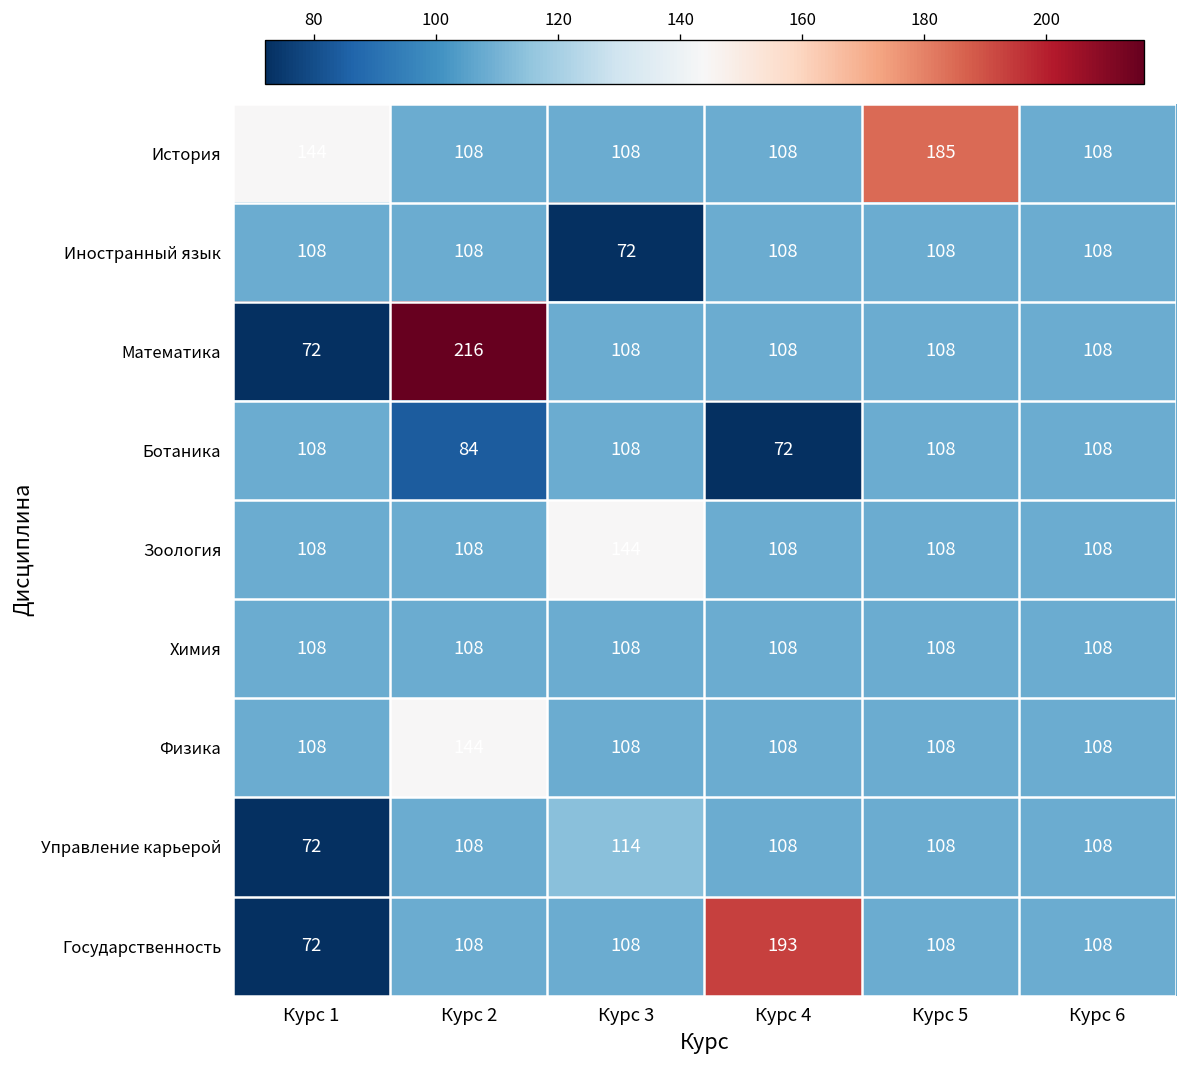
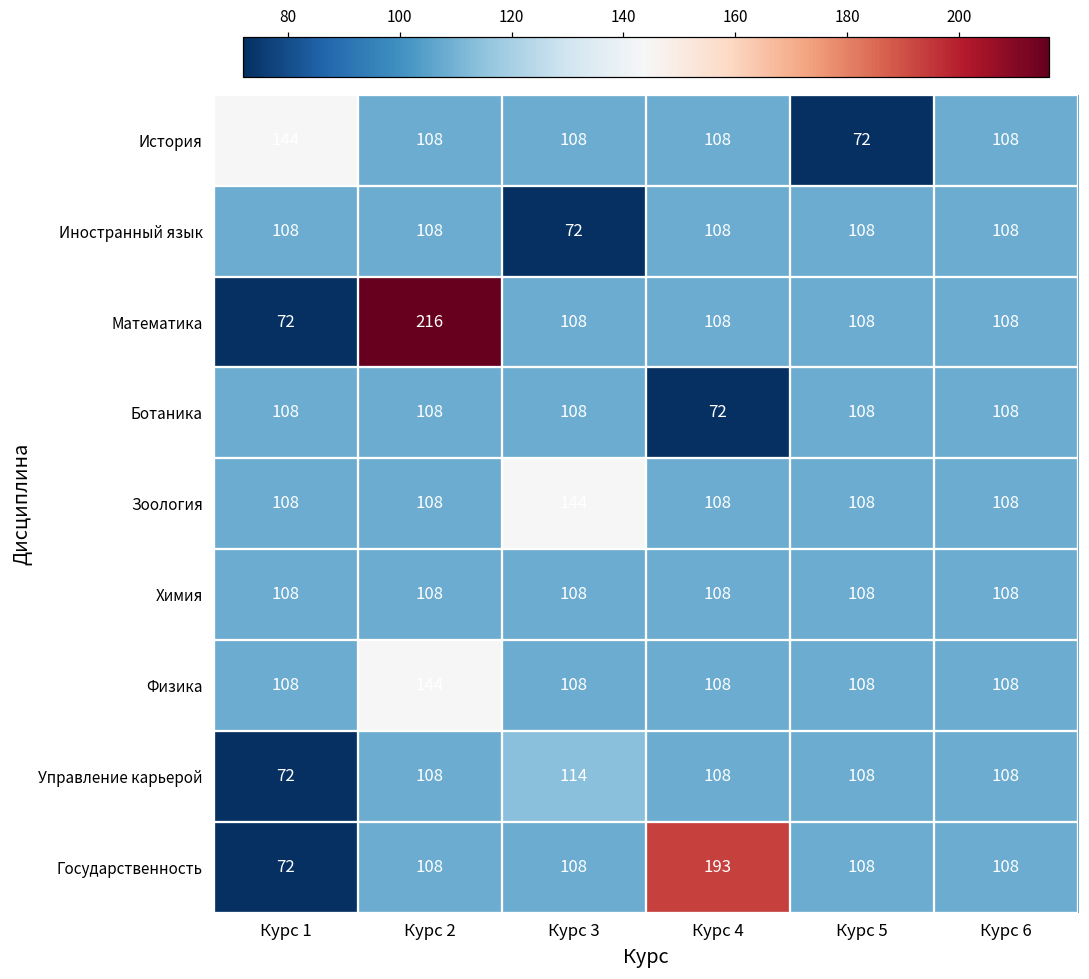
История, Курс 5: 185 -> 72
Ботаника, Курс 2: 84 -> 108
